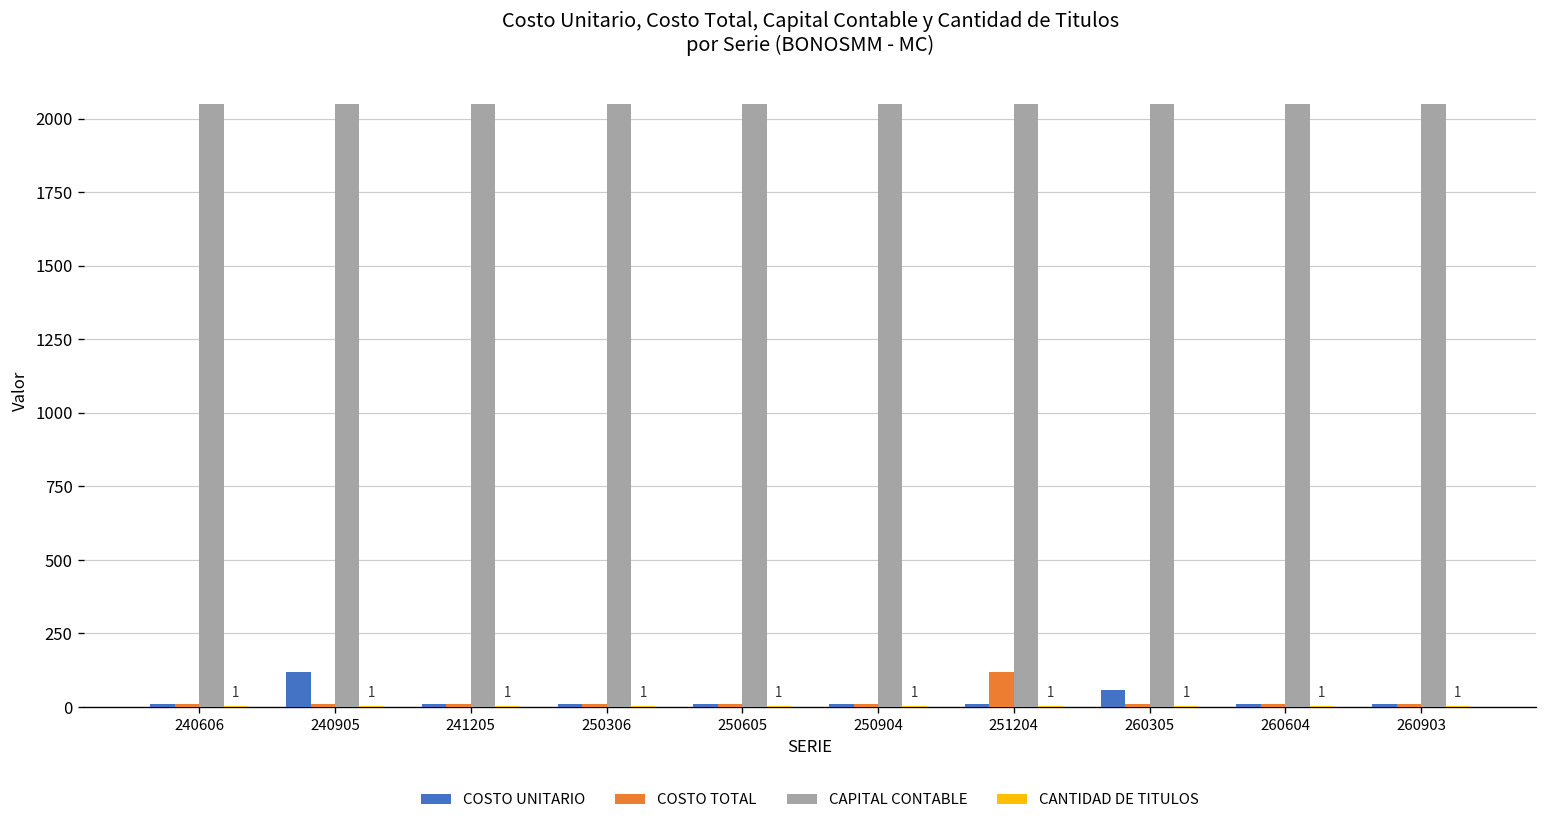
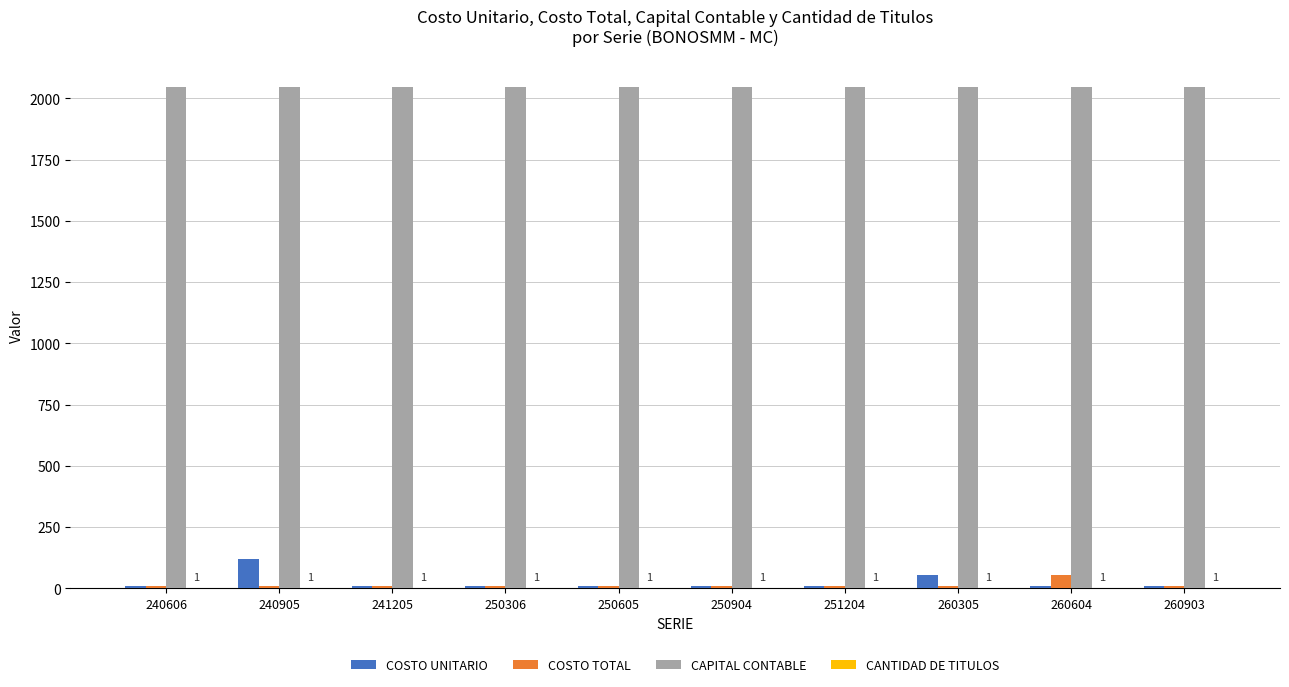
COSTO TOTAL, 251204: 120 -> 10
COSTO TOTAL, 260604: 10 -> 50
